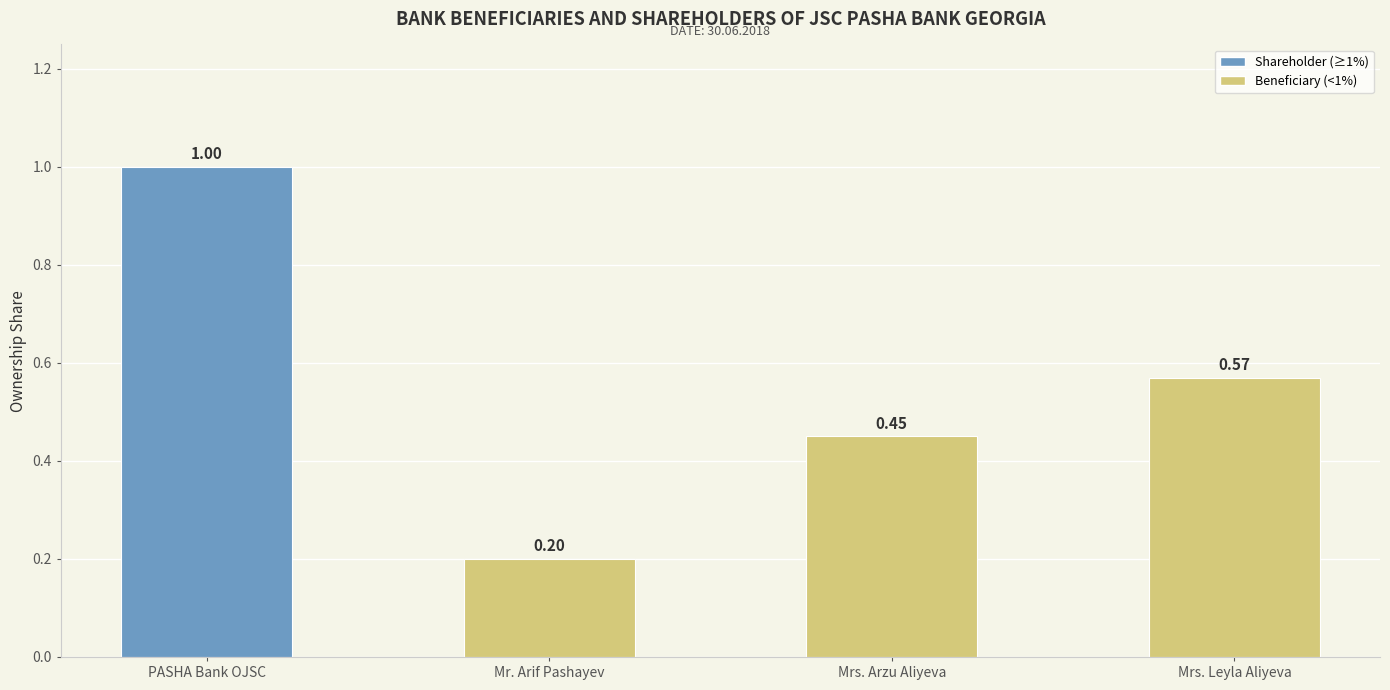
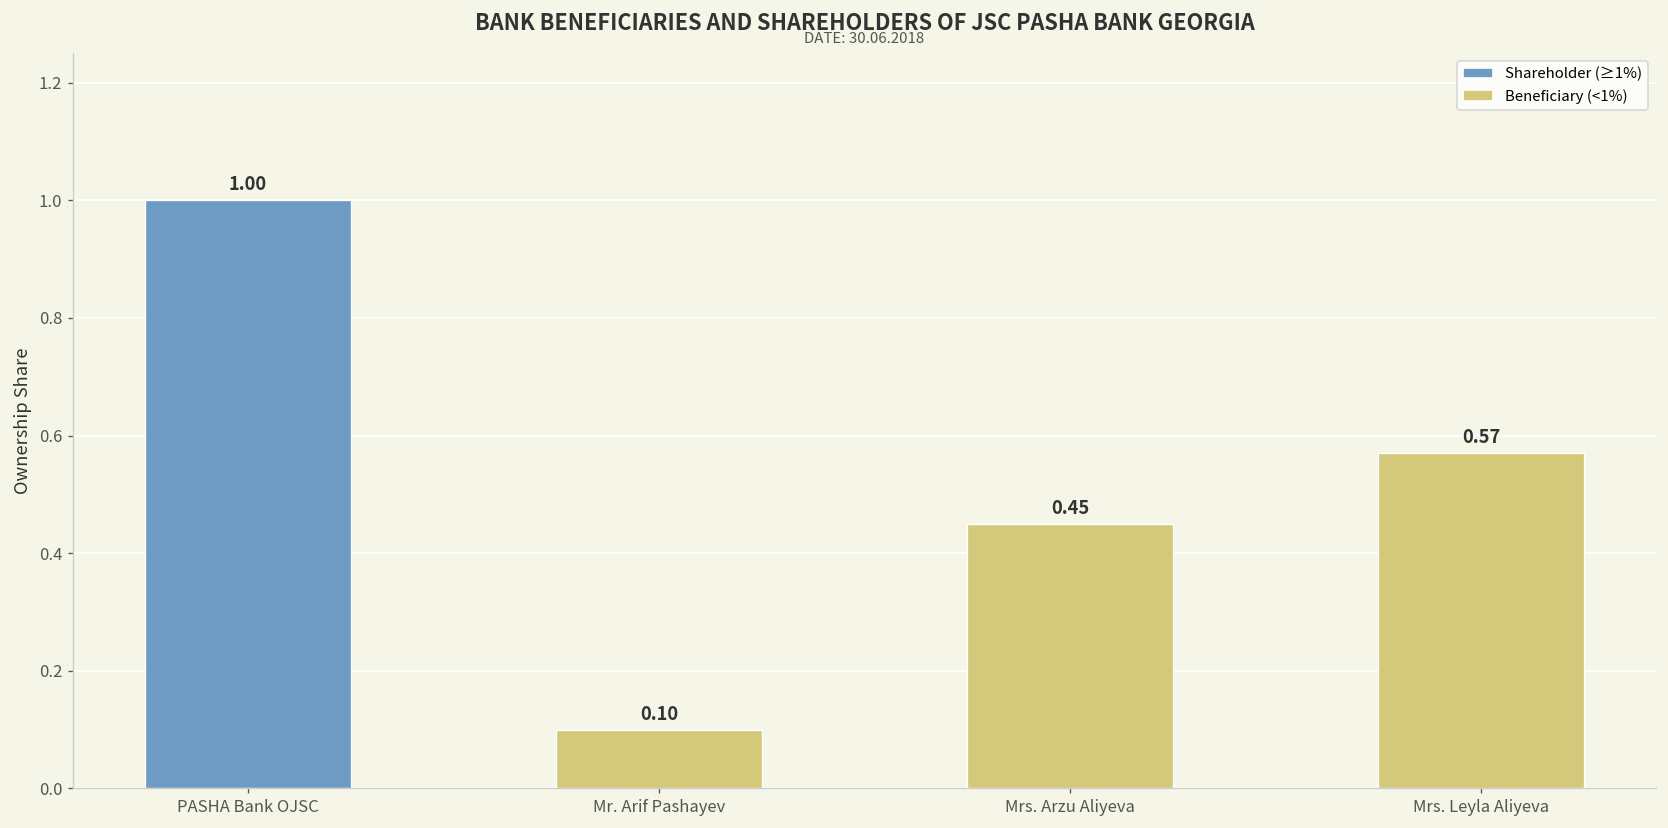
Mr. Arif Pashayev: 0.20 -> 0.10
